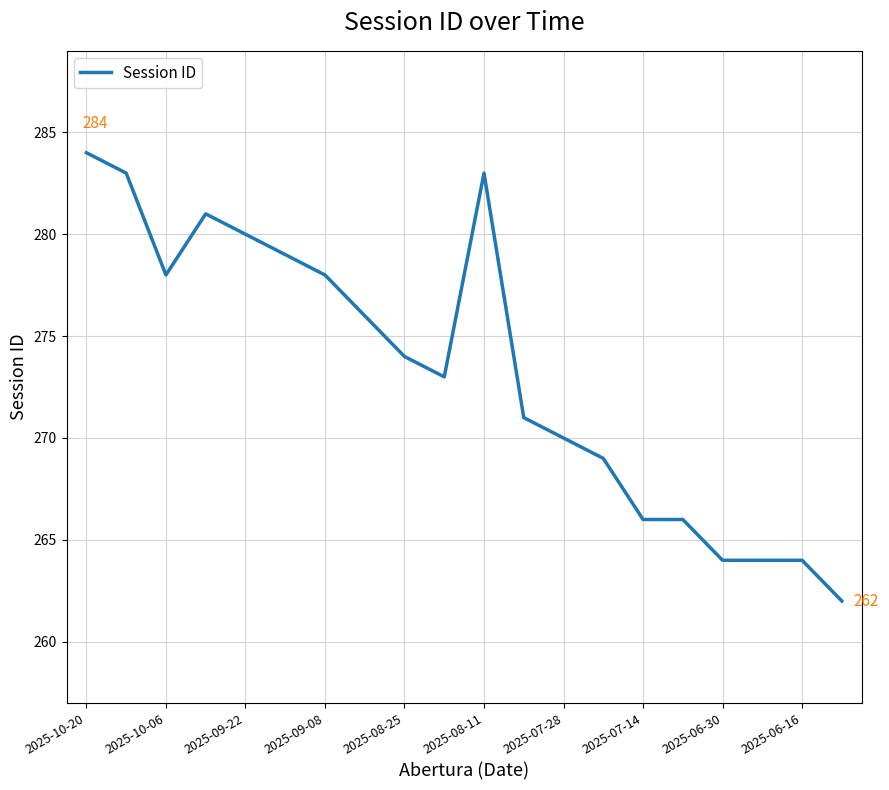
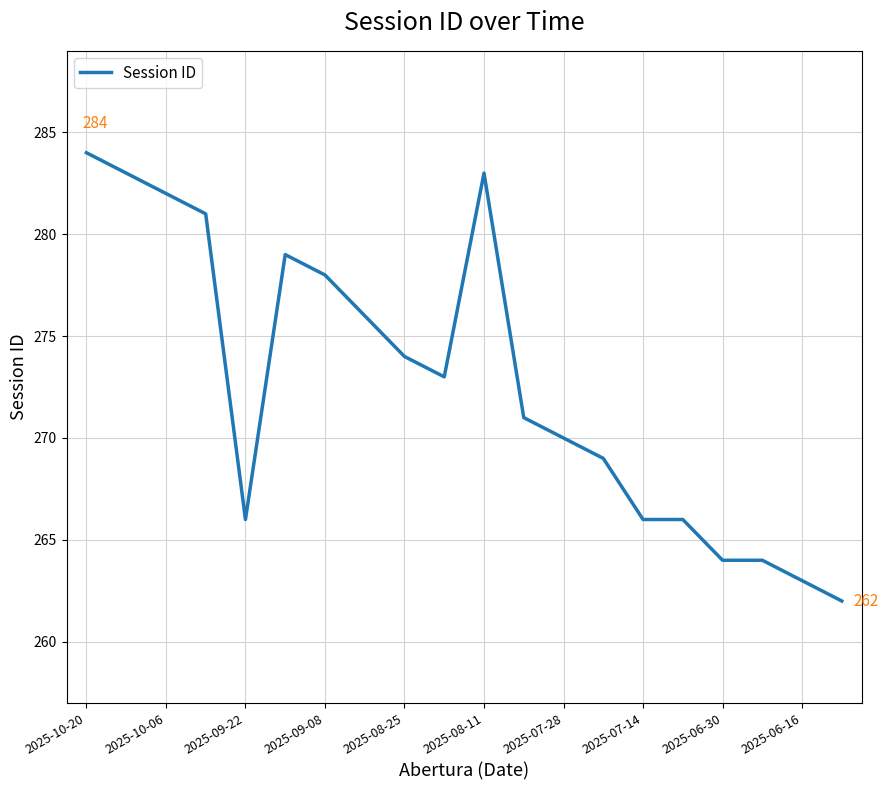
2025-10-06: 278 -> 282
2025-09-22: 280 -> 266
2025-06-16: 264 -> 263
